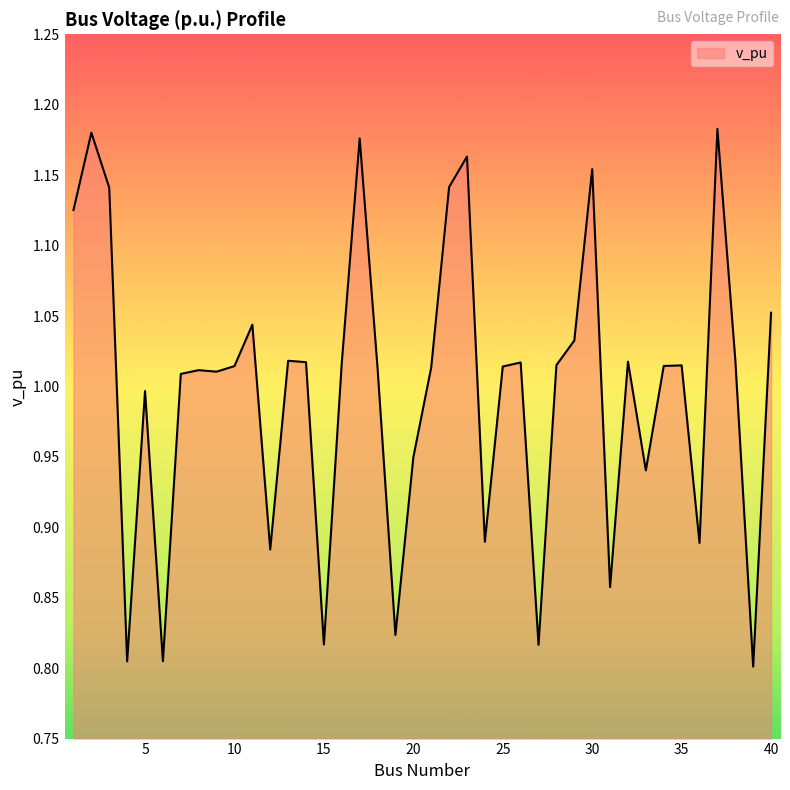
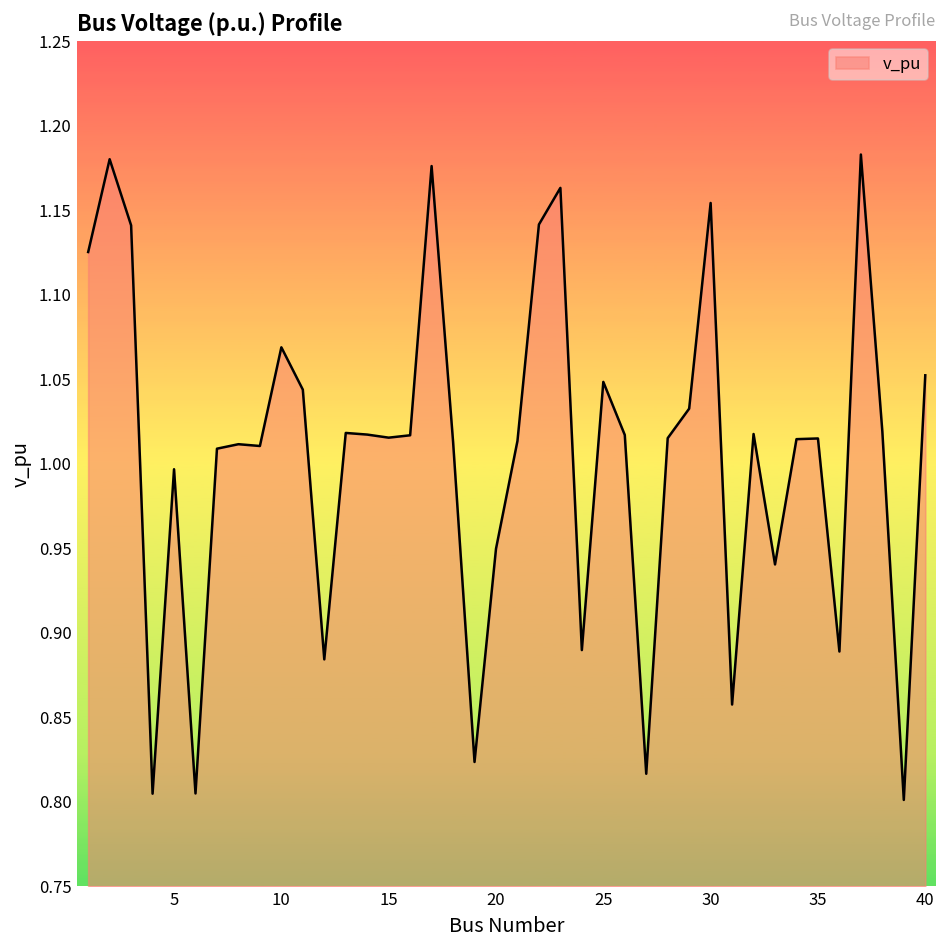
10: 1.014 -> 1.069
15: 0.817 -> 1.015
25: 1.014 -> 1.048
